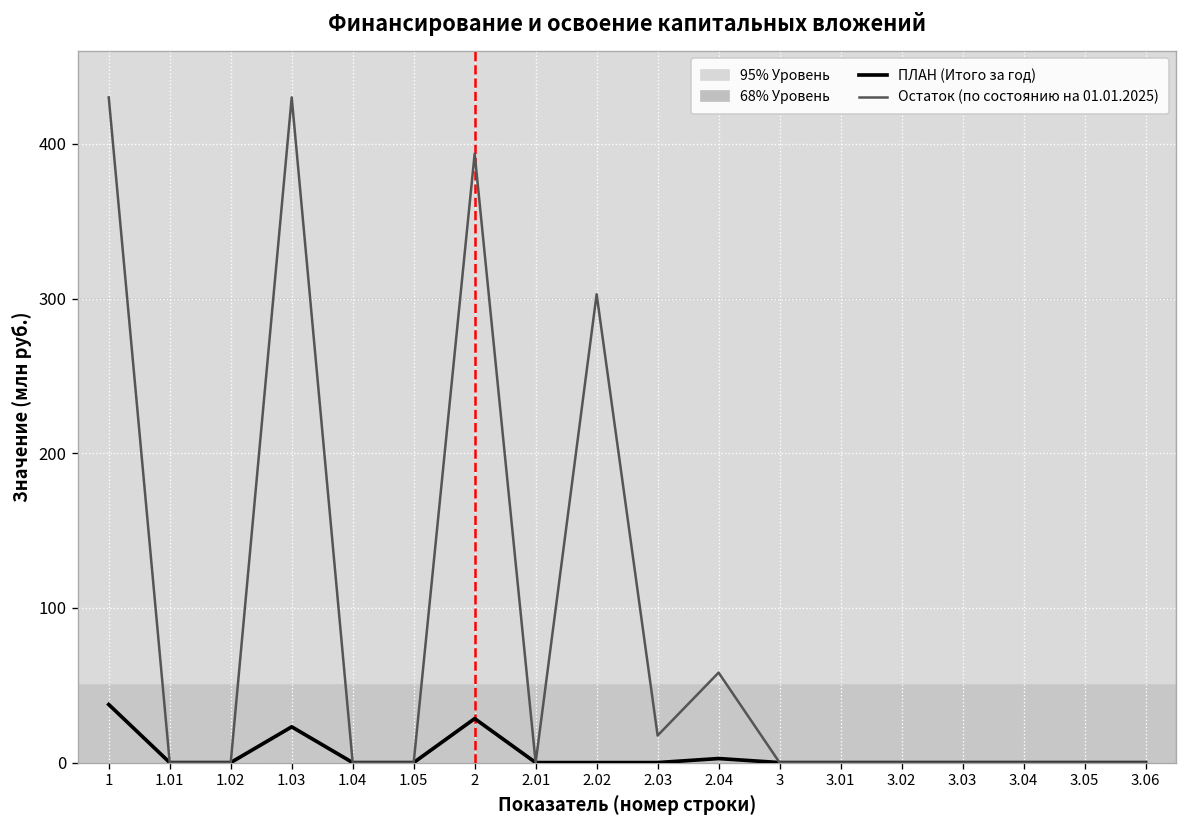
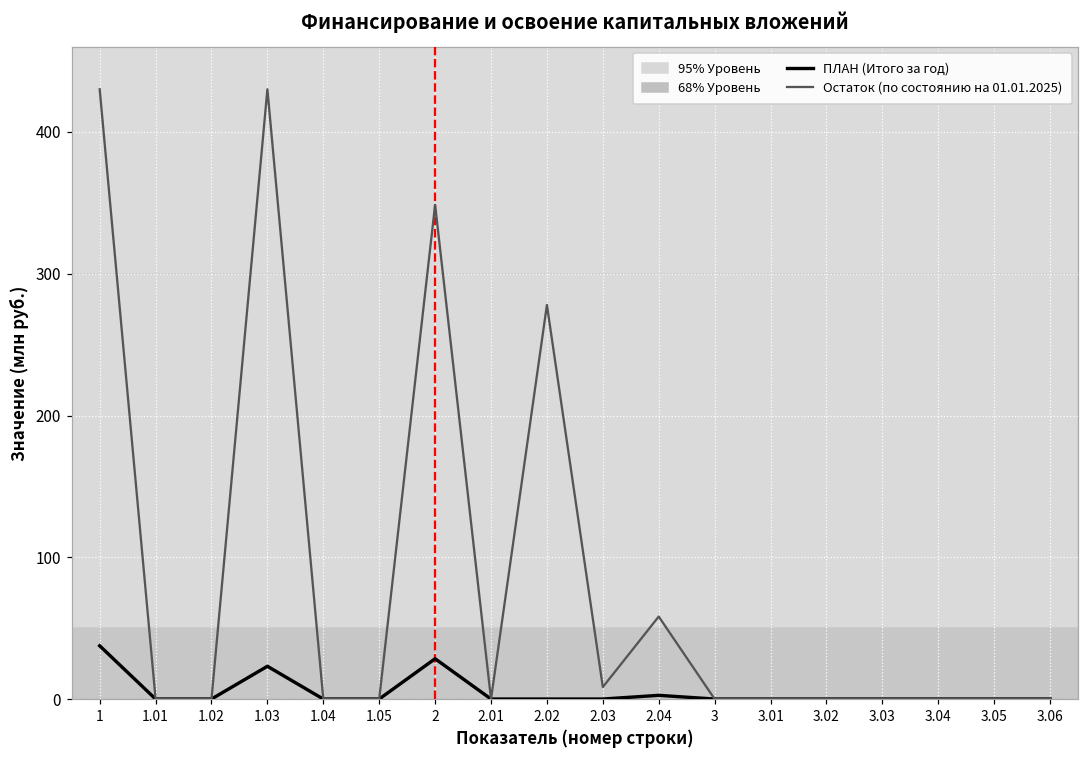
Остаток (по состоянию на 01.01.2025), 2: 394 -> 349
Остаток (по состоянию на 01.01.2025), 2.02: 303 -> 278
Остаток (по состоянию на 01.01.2025), 2.03: 17 -> 8
